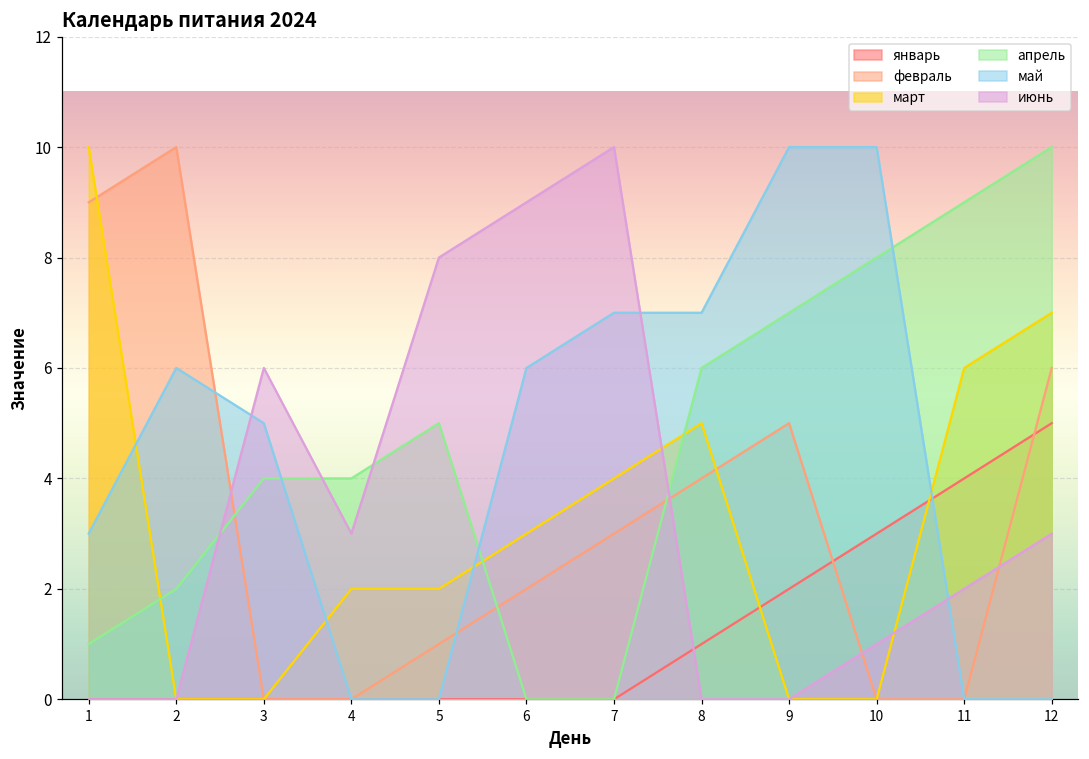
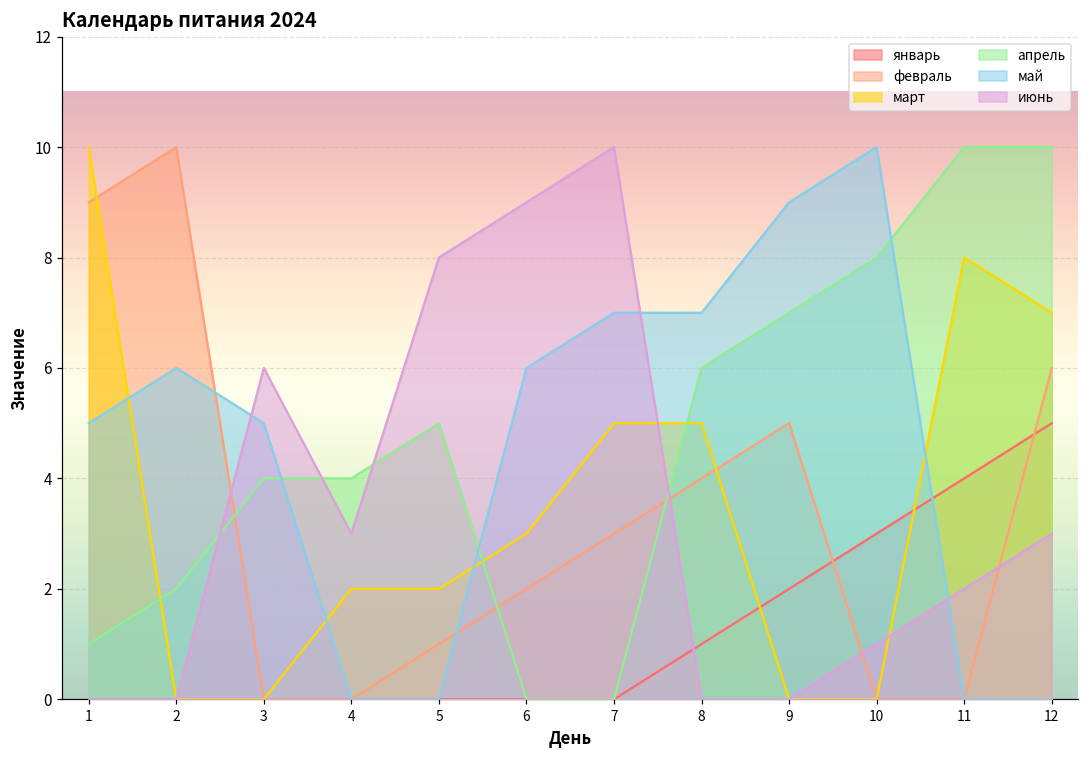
май, 1: 3 -> 5
март, 7: 4 -> 5
май, 9: 10 -> 9
март, 11: 6 -> 8
апрель, 11: 9 -> 10
